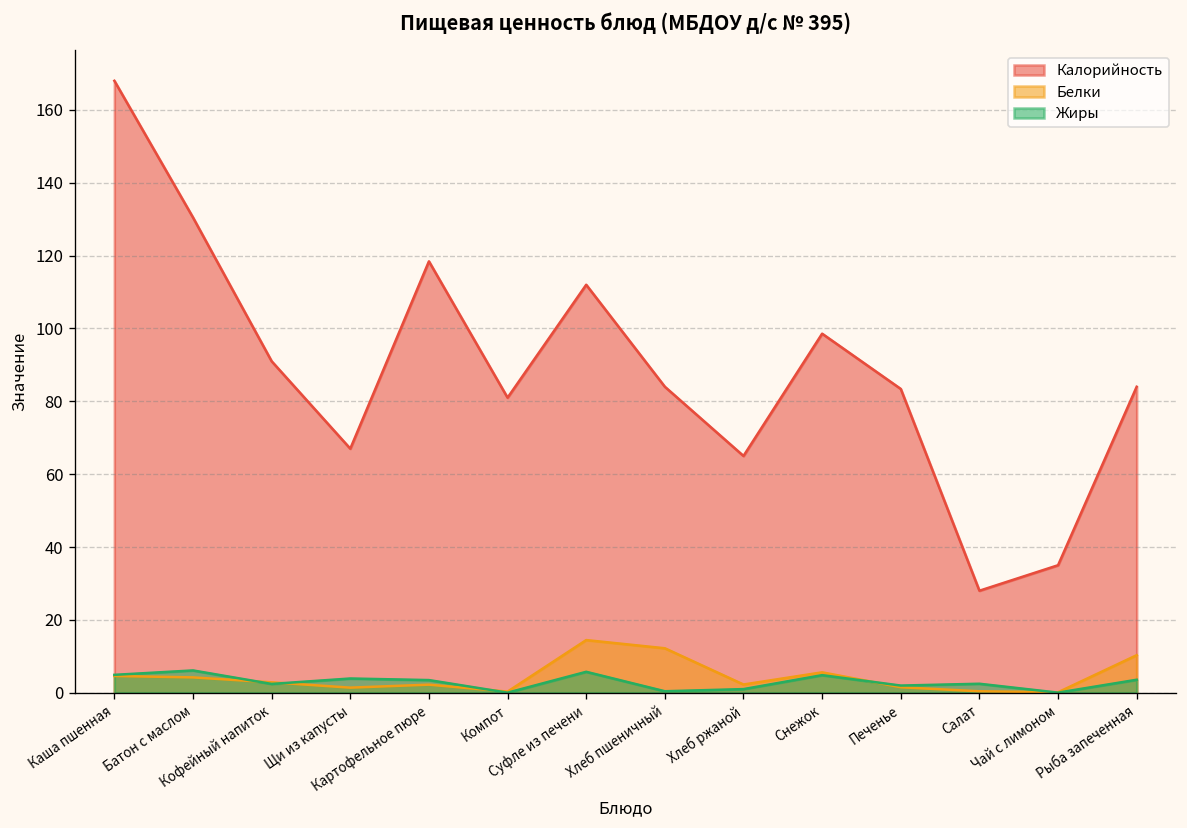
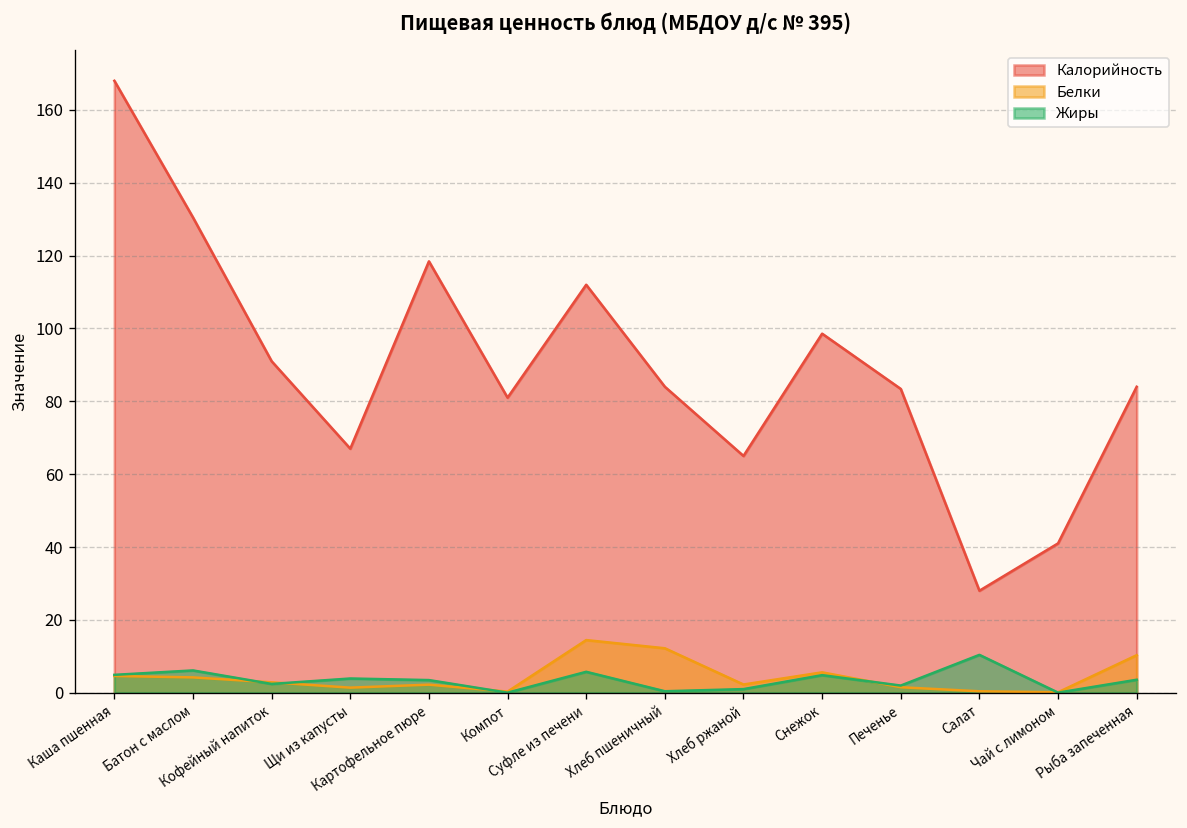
Жиры, Салат: 2 -> 10
Калорийность, Чай с лимоном: 35 -> 41
